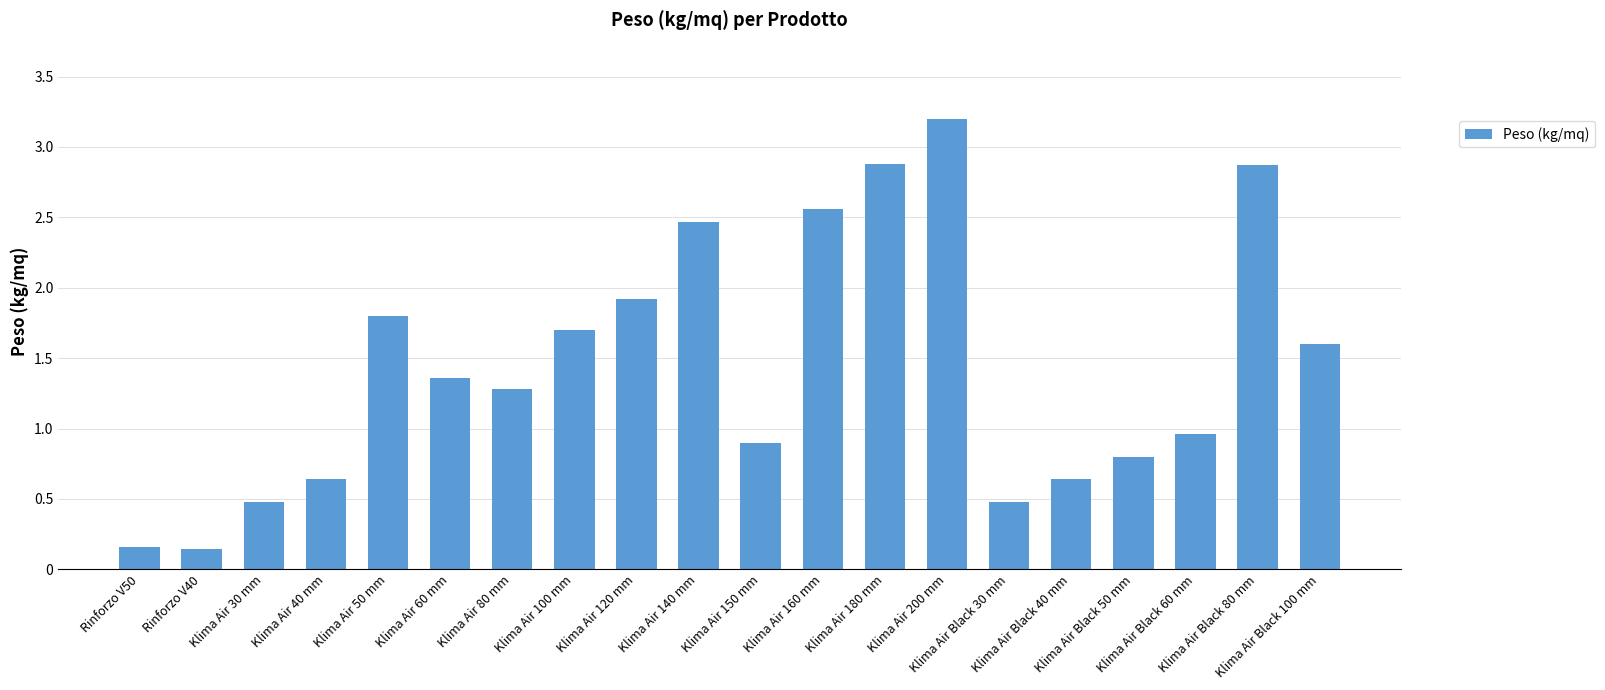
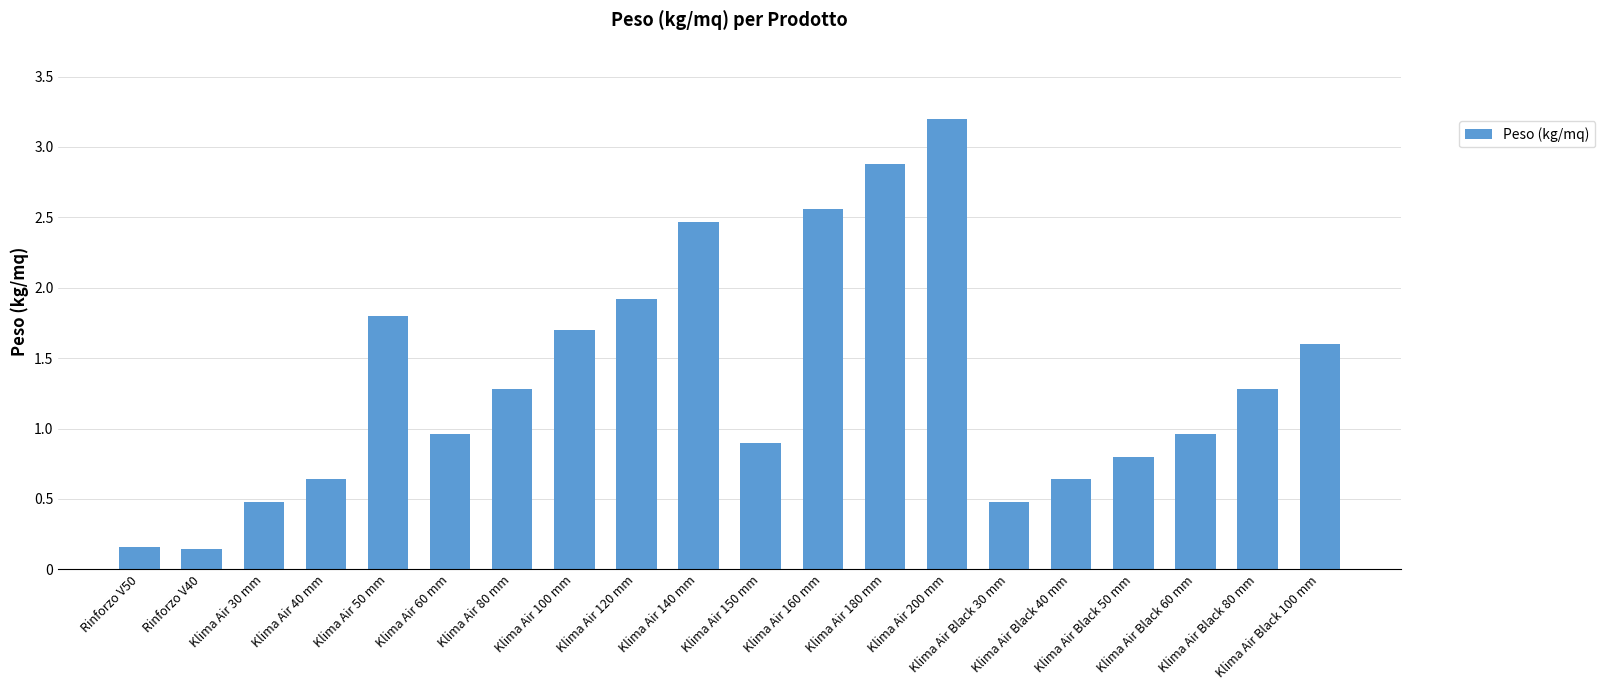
Klima Air 60 mm: 1.36 -> 0.96
Klima Air Black 80 mm: 2.87 -> 1.28
